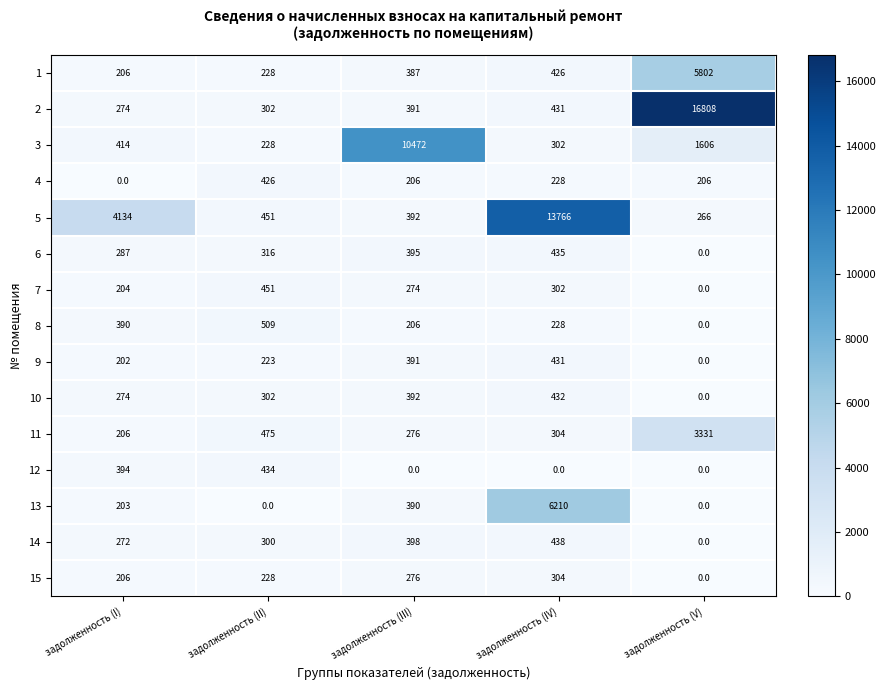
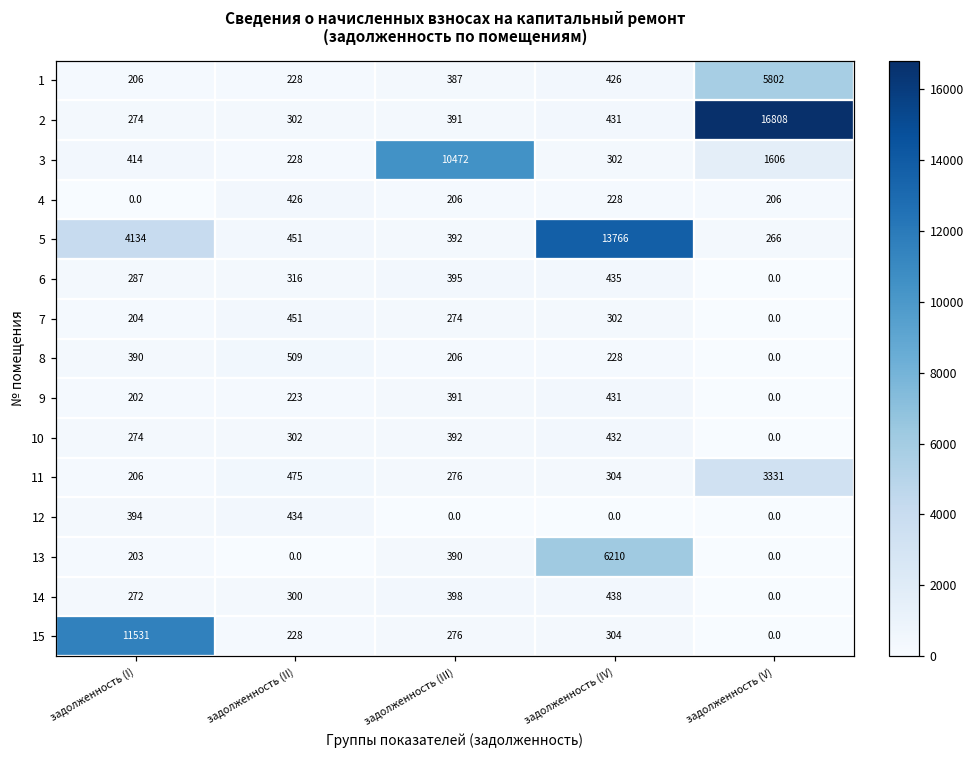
15, задолженность (I): 206 -> 11531
